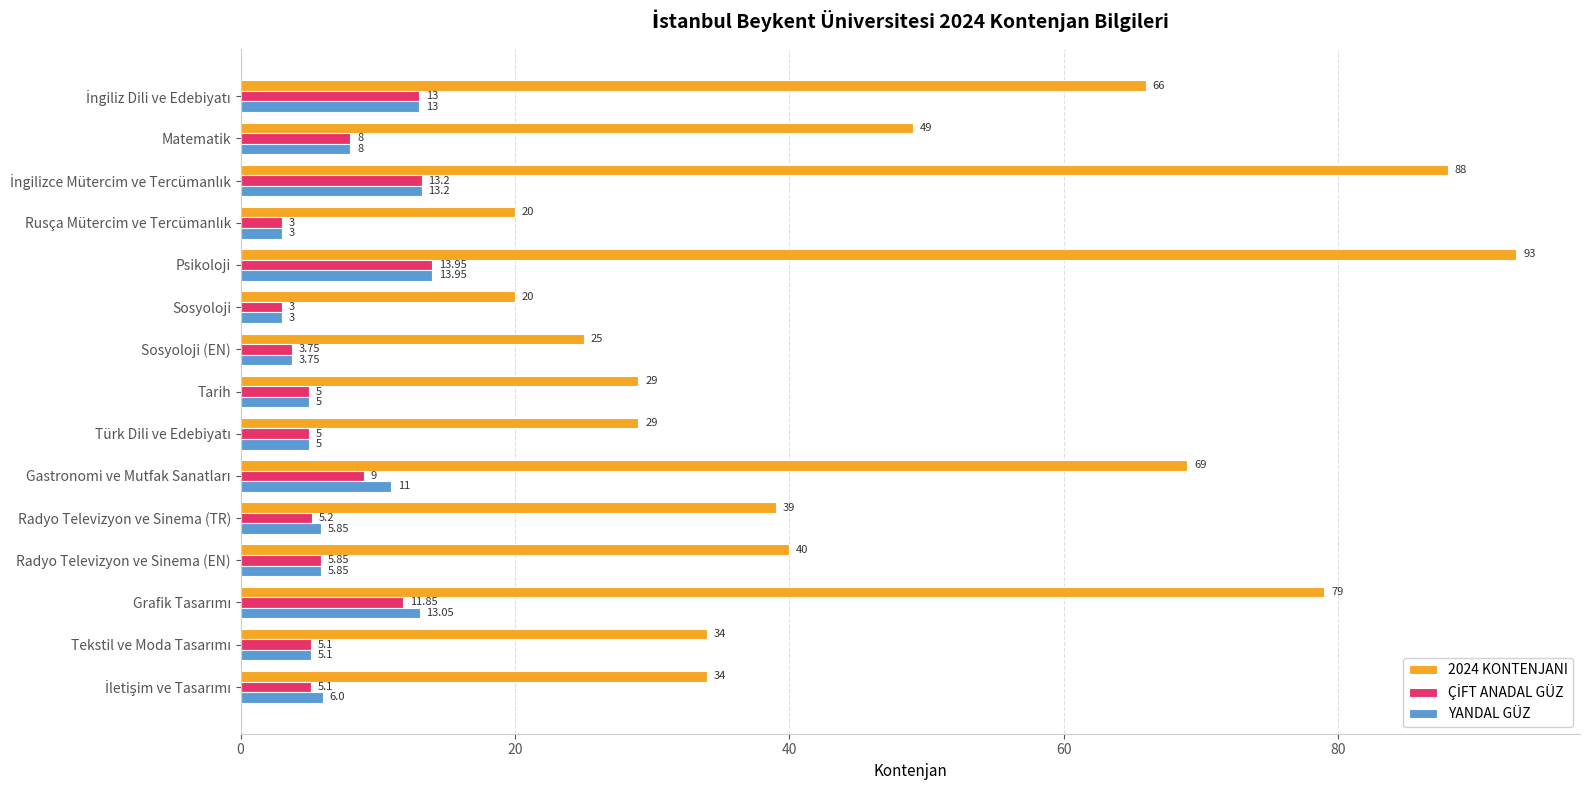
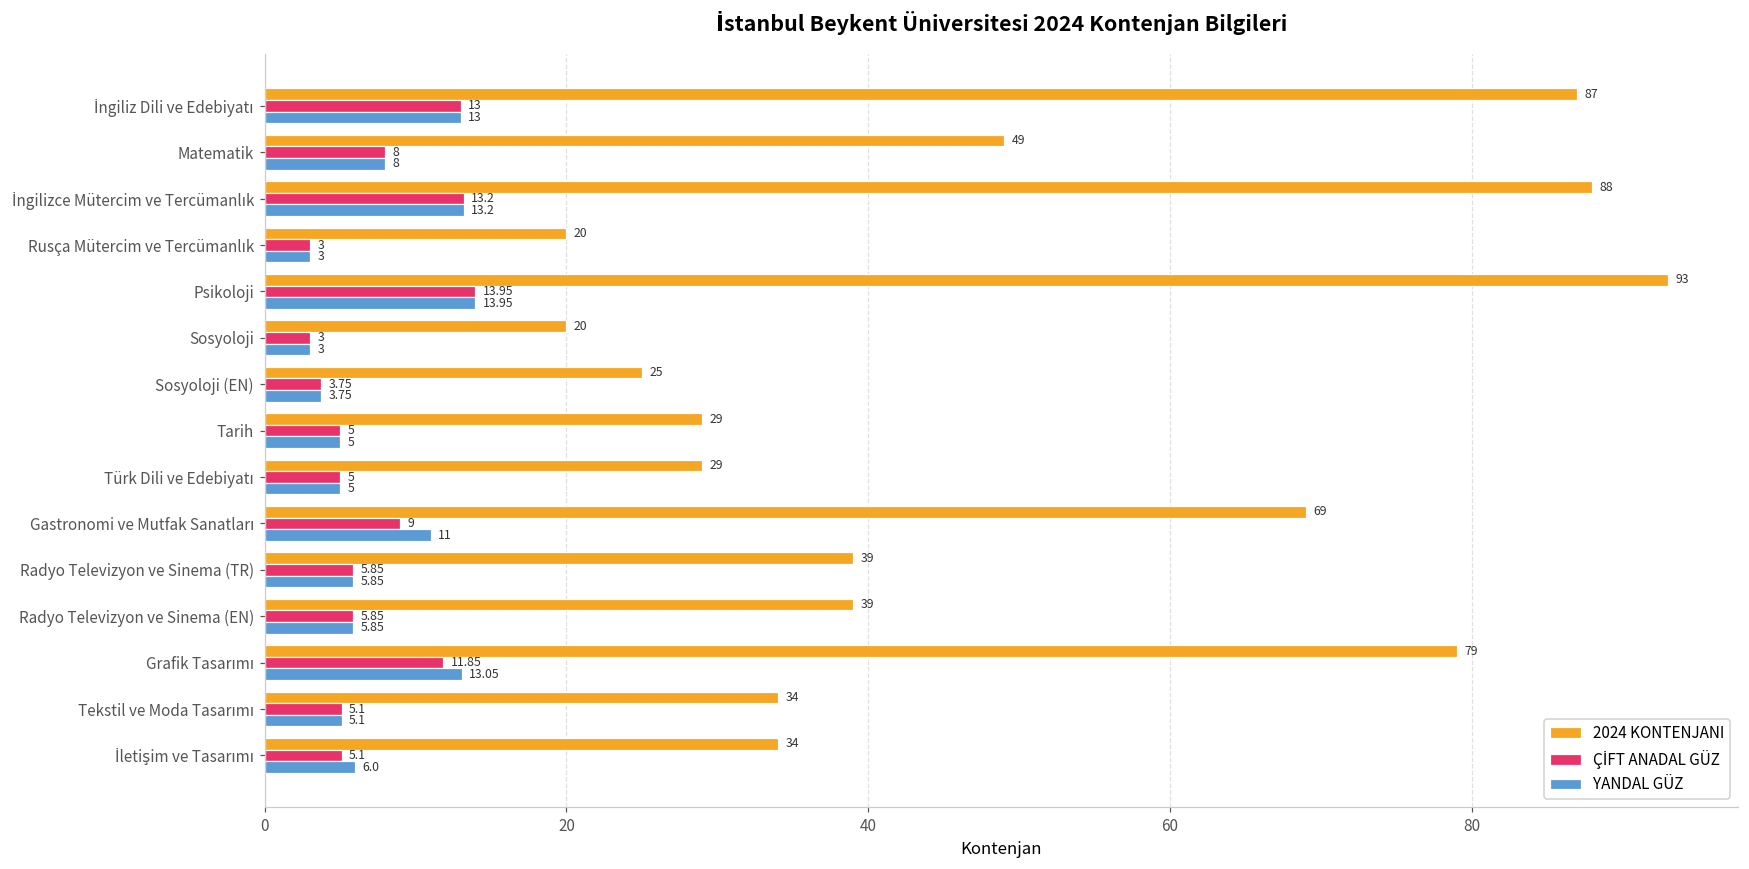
2024 KONTENJANI, İngiliz Dili ve Edebiyatı: 66 -> 87
ÇİFT ANADAL GÜZ, Radyo Televizyon ve Sinema (TR): 5.2 -> 5.85
2024 KONTENJANI, Radyo Televizyon ve Sinema (EN): 40 -> 39
